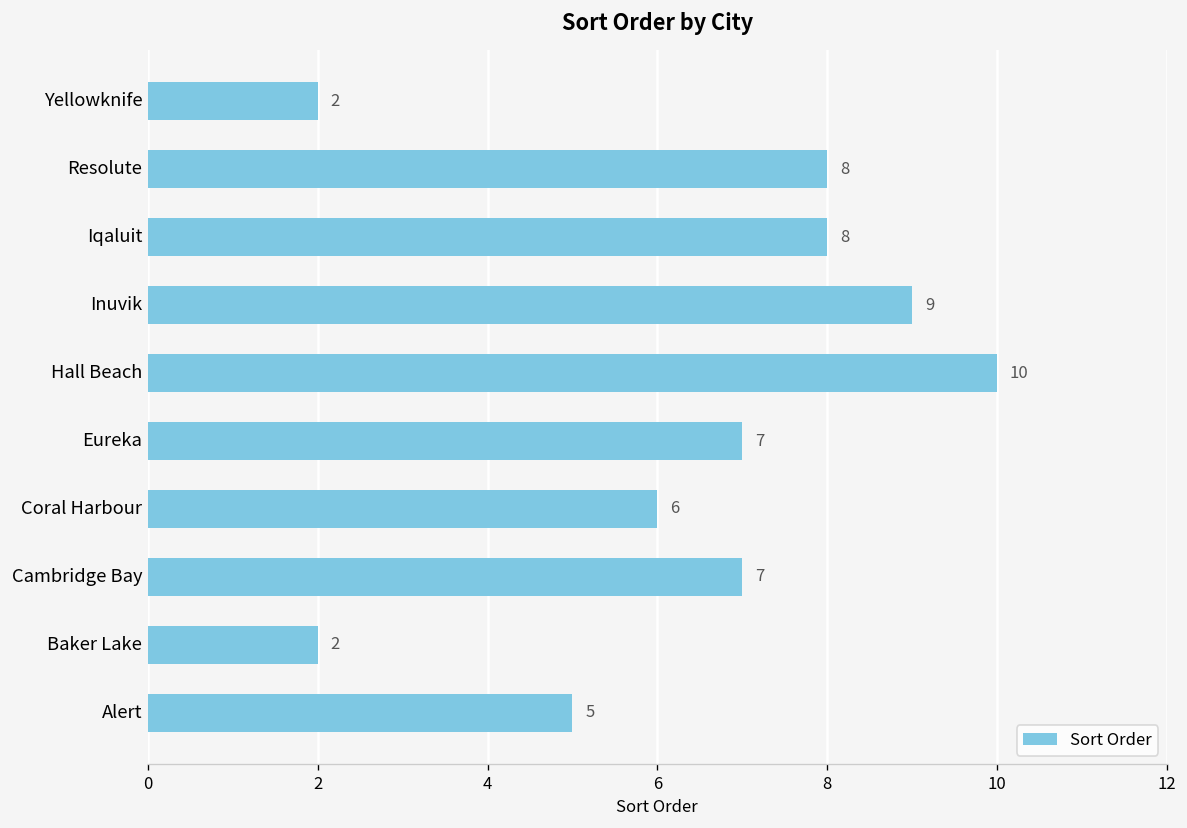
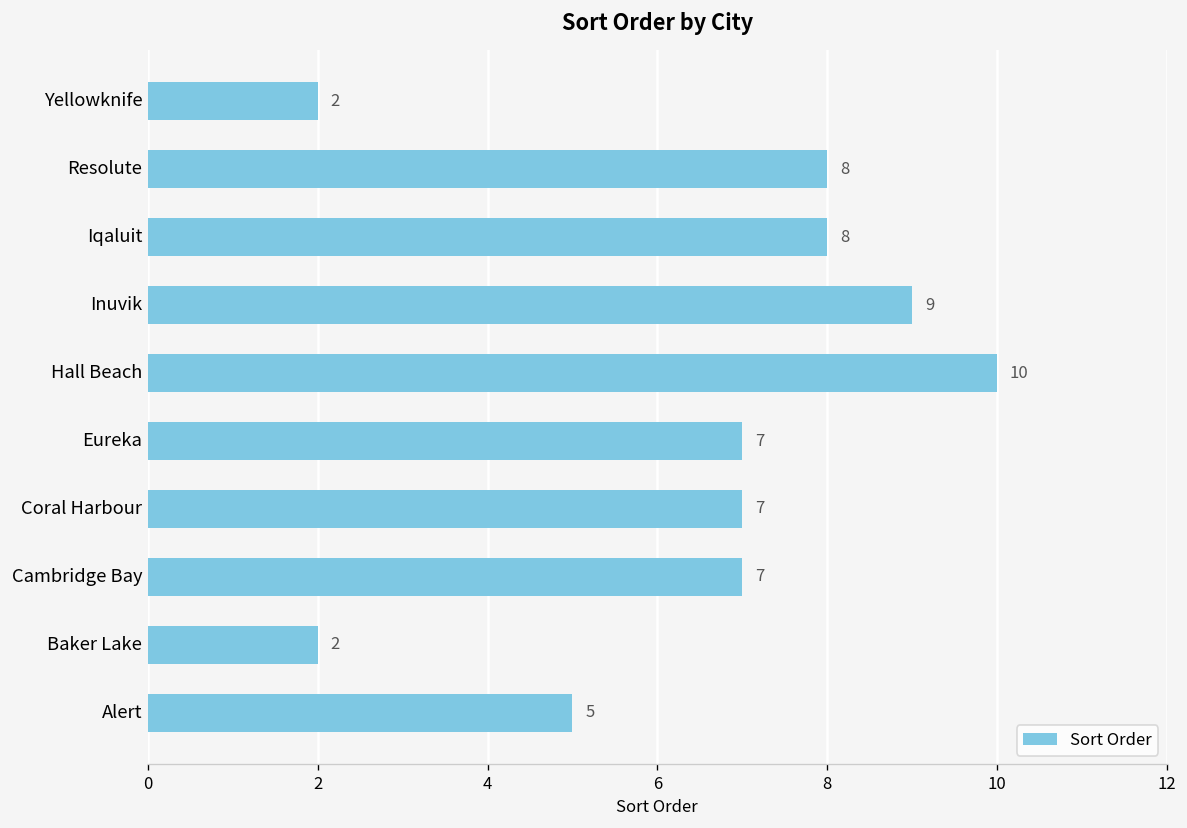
Coral Harbour: 6 -> 7
